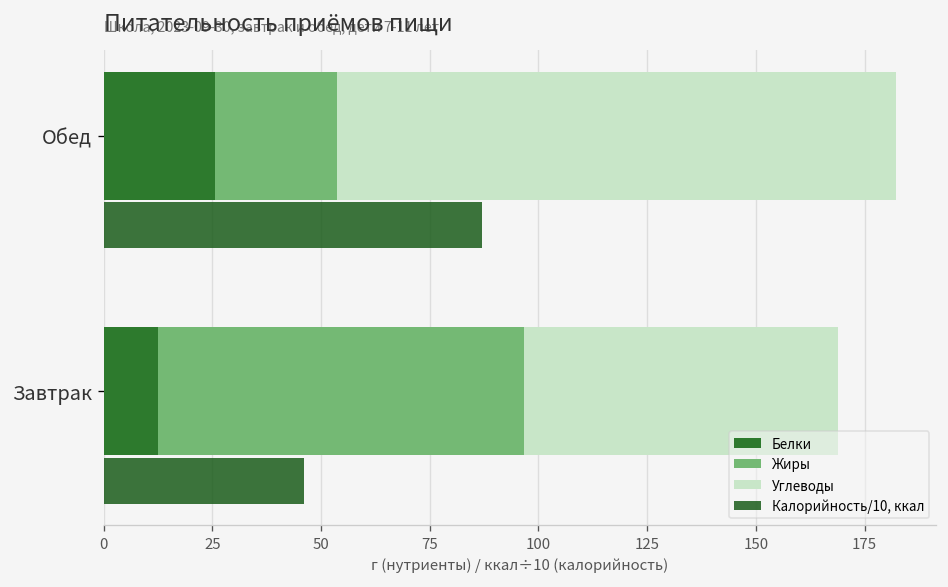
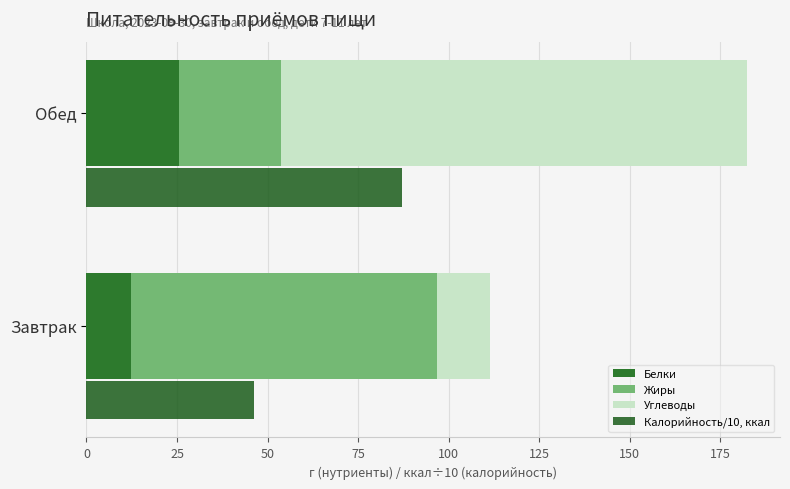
Углеводы, Завтрак: 72 -> 15
